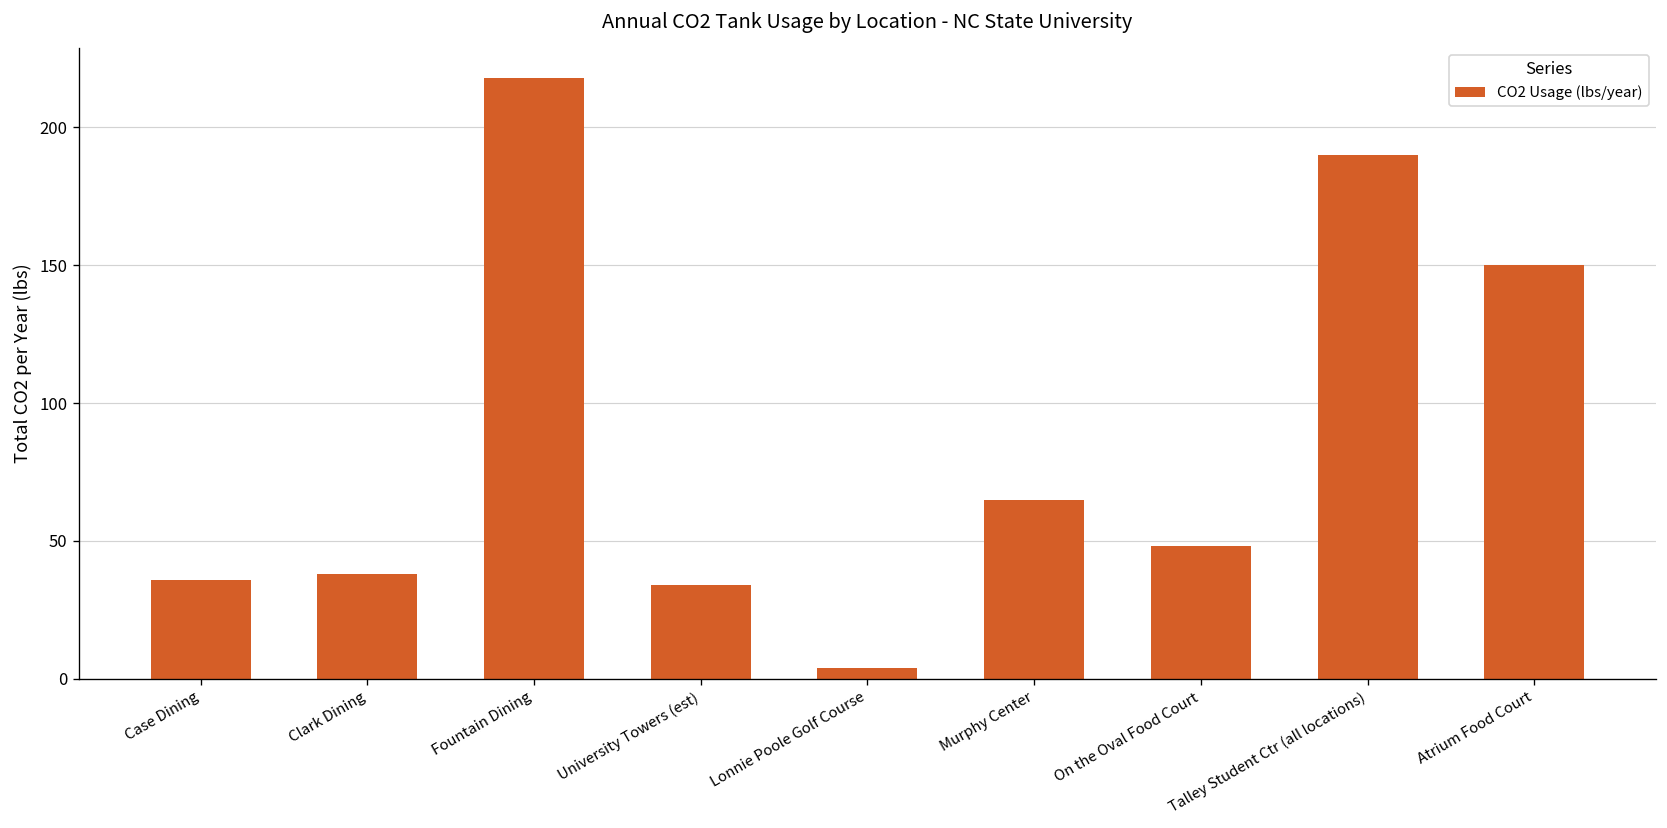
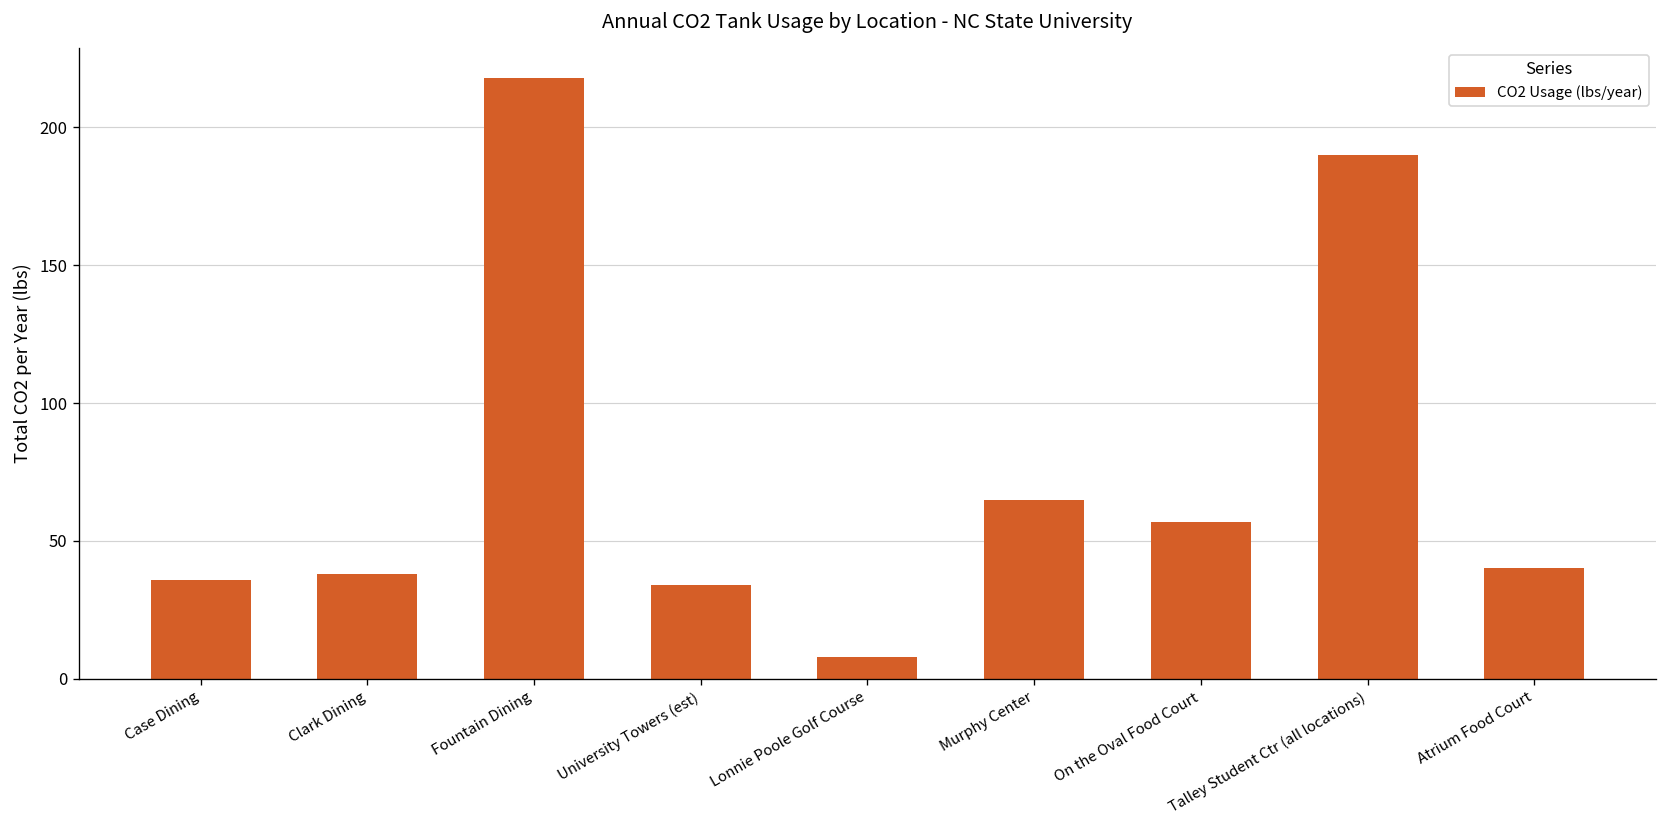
Lonnie Poole Golf Course: 4 -> 8
On the Oval Food Court: 48 -> 57
Atrium Food Court: 150 -> 40
